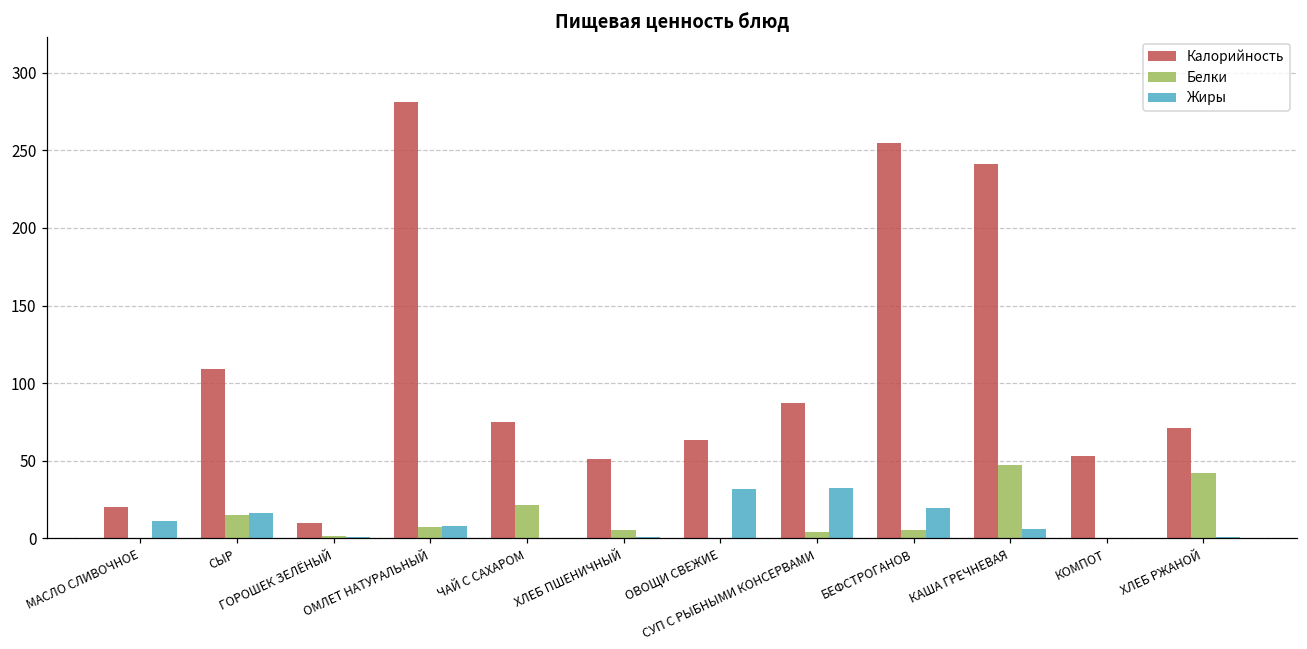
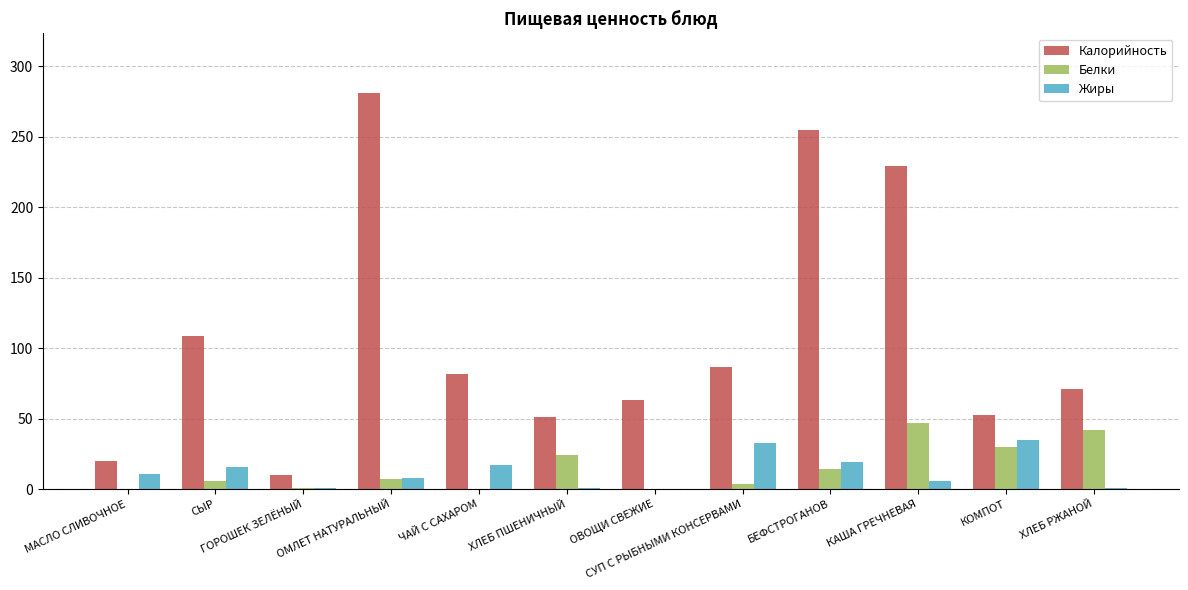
Белки, СЫР: 15 -> 6
Калорийность, ЧАЙ С САХАРОМ: 75 -> 82
Белки, ЧАЙ С САХАРОМ: 21 -> 0
Жиры, ЧАЙ С САХАРОМ: 0 -> 17
Белки, ХЛЕБ ПШЕНИЧНЫЙ: 5 -> 24
Жиры, ОВОЩИ СВЕЖИЕ: 32 -> 0
Белки, БЕФСТРОГАНОВ: 5 -> 14
Калорийность, КАША ГРЕЧНЕВАЯ: 241 -> 229
Белки, КОМПОТ: 0 -> 30
Жиры, КОМПОТ: 0 -> 35
